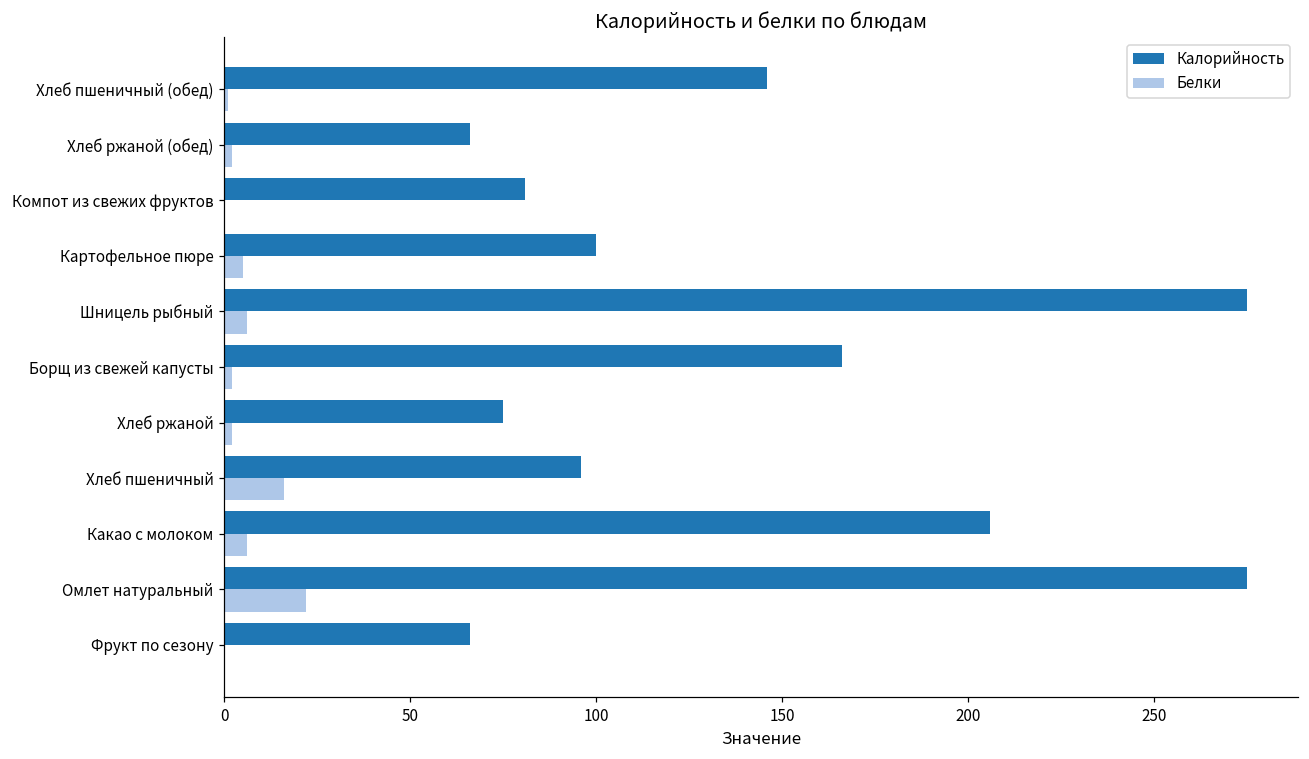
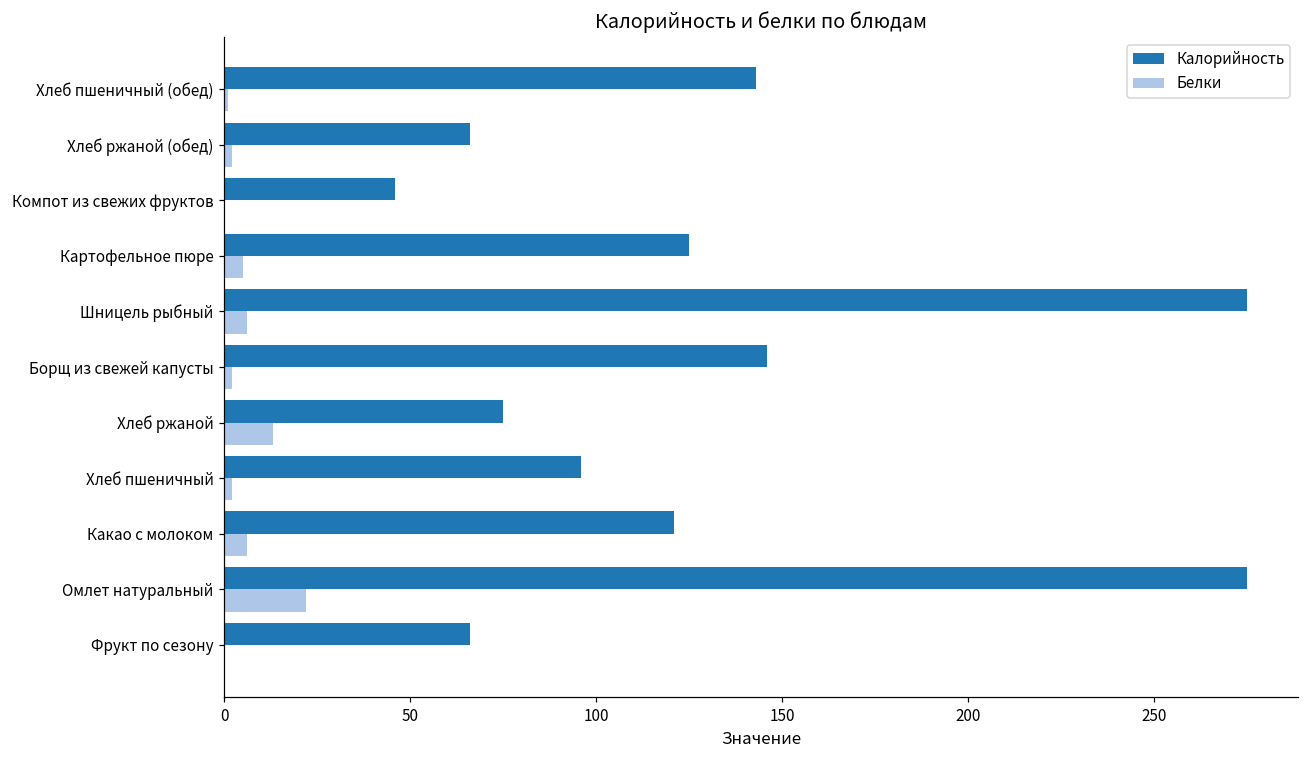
Калорийность, Хлеб пшеничный (обед): 146 -> 143
Калорийность, Компот из свежих фруктов: 81 -> 46
Калорийность, Картофельное пюре: 100 -> 125
Калорийность, Борщ из свежей капусты: 166 -> 146
Белки, Хлеб ржаной: 2 -> 13
Белки, Хлеб пшеничный: 16 -> 2
Калорийность, Какао с молоком: 206 -> 121
